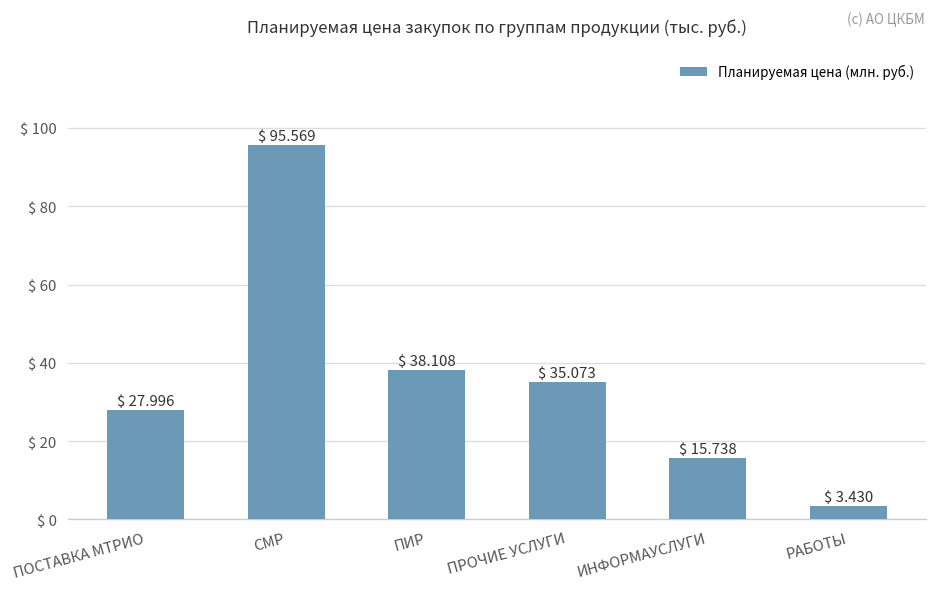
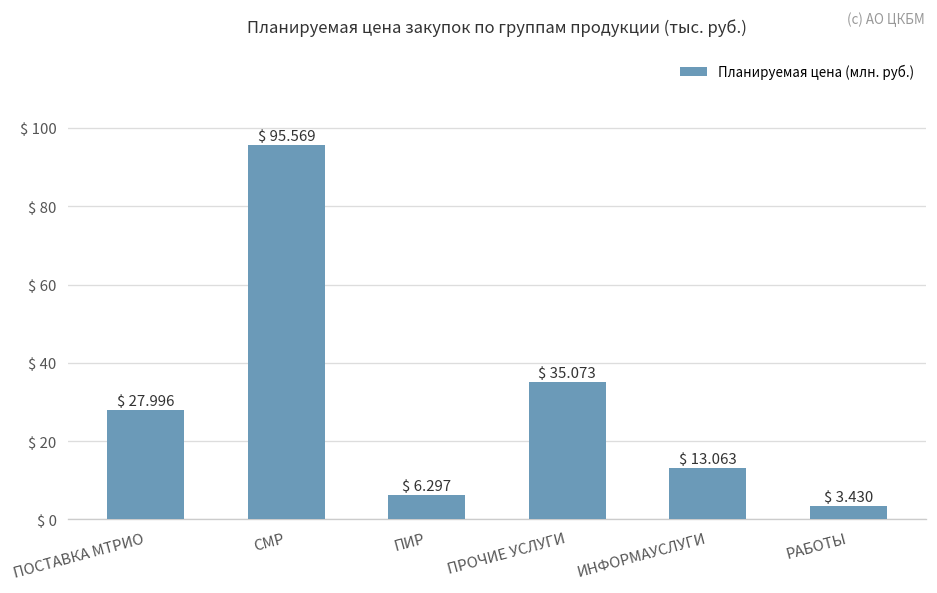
ПИР: 38.108 -> 6.297
ИНФОРМАУСЛУГИ: 15.738 -> 13.063
